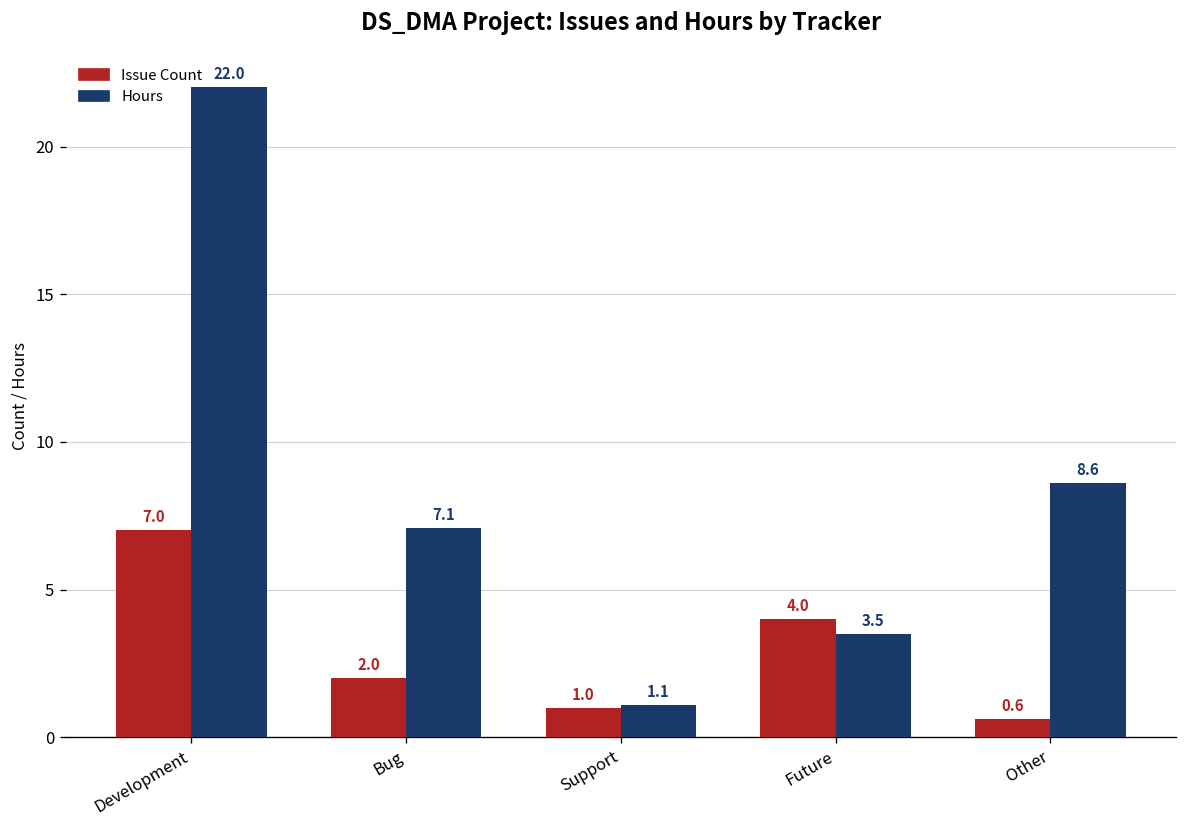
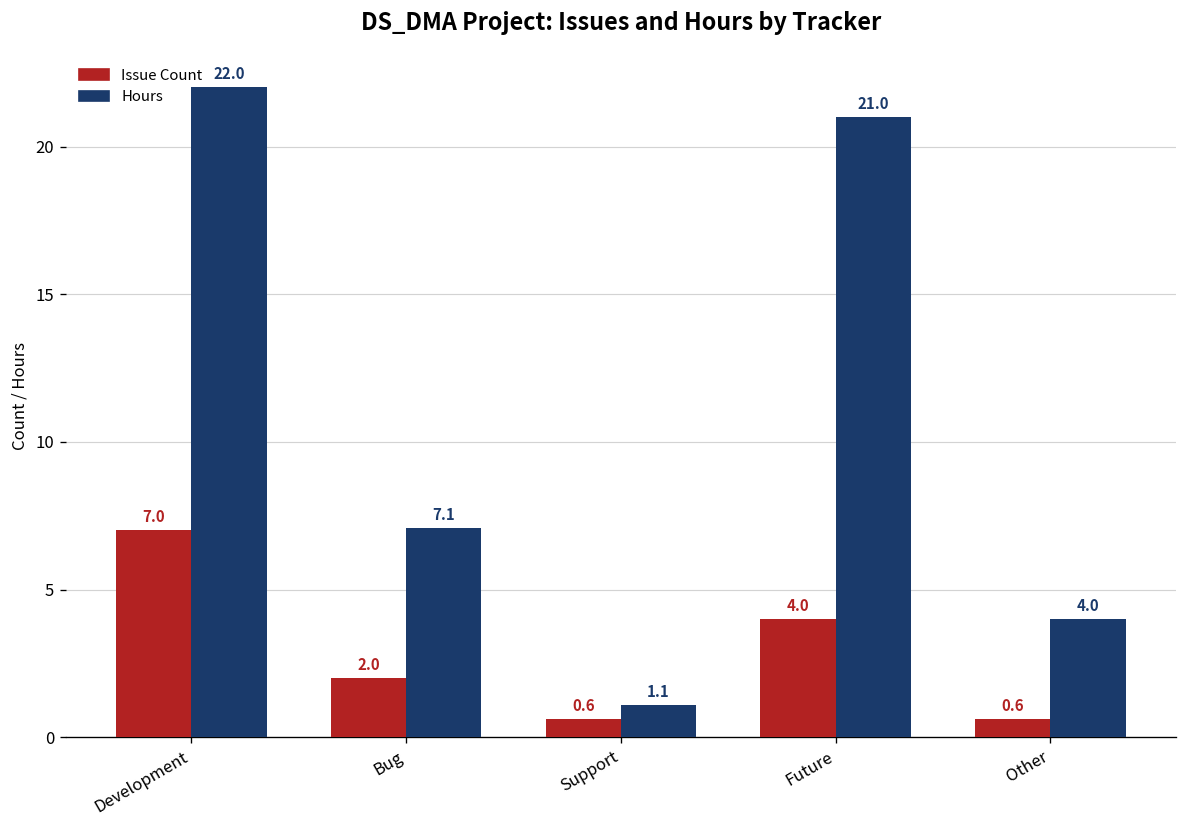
Issue Count, Support: 1.0 -> 0.6
Hours, Future: 3.5 -> 21.0
Hours, Other: 8.6 -> 4.0
